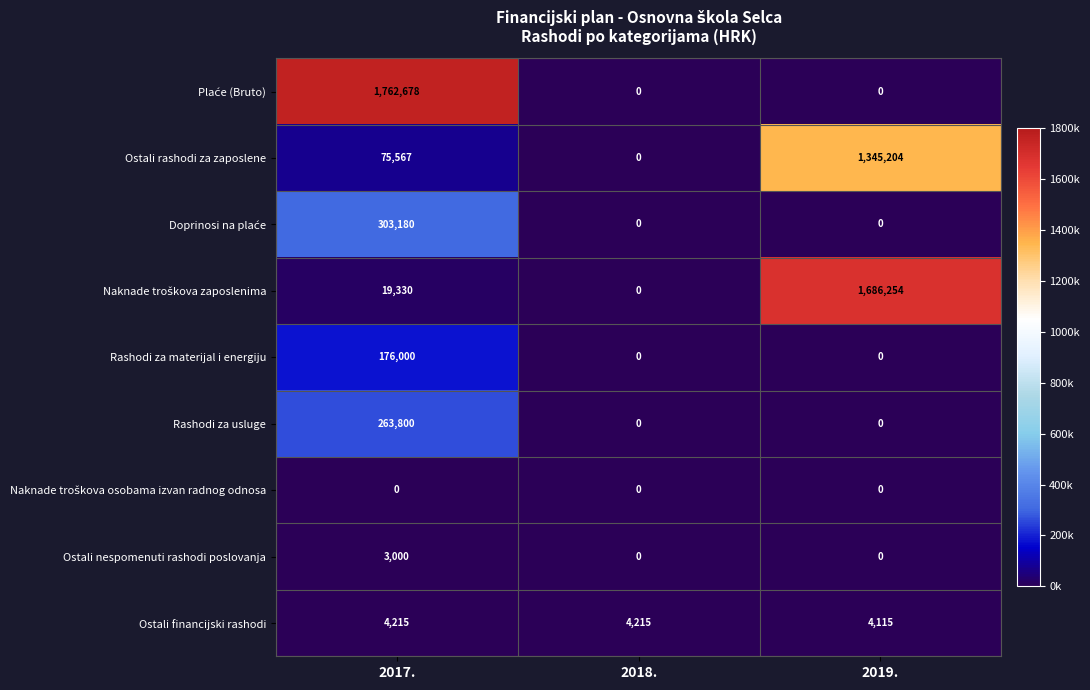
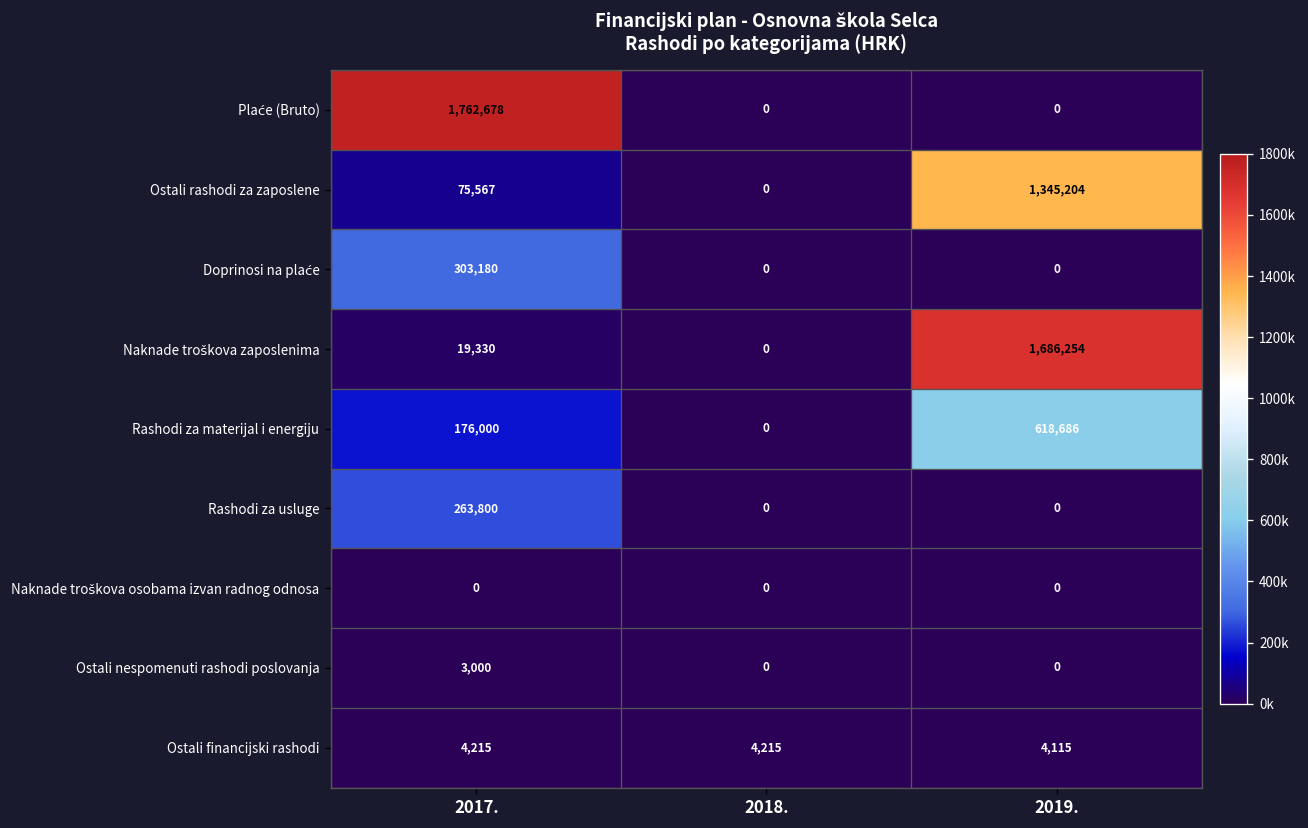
Rashodi za materijal i energiju, 2019.: 0 -> 618,686
